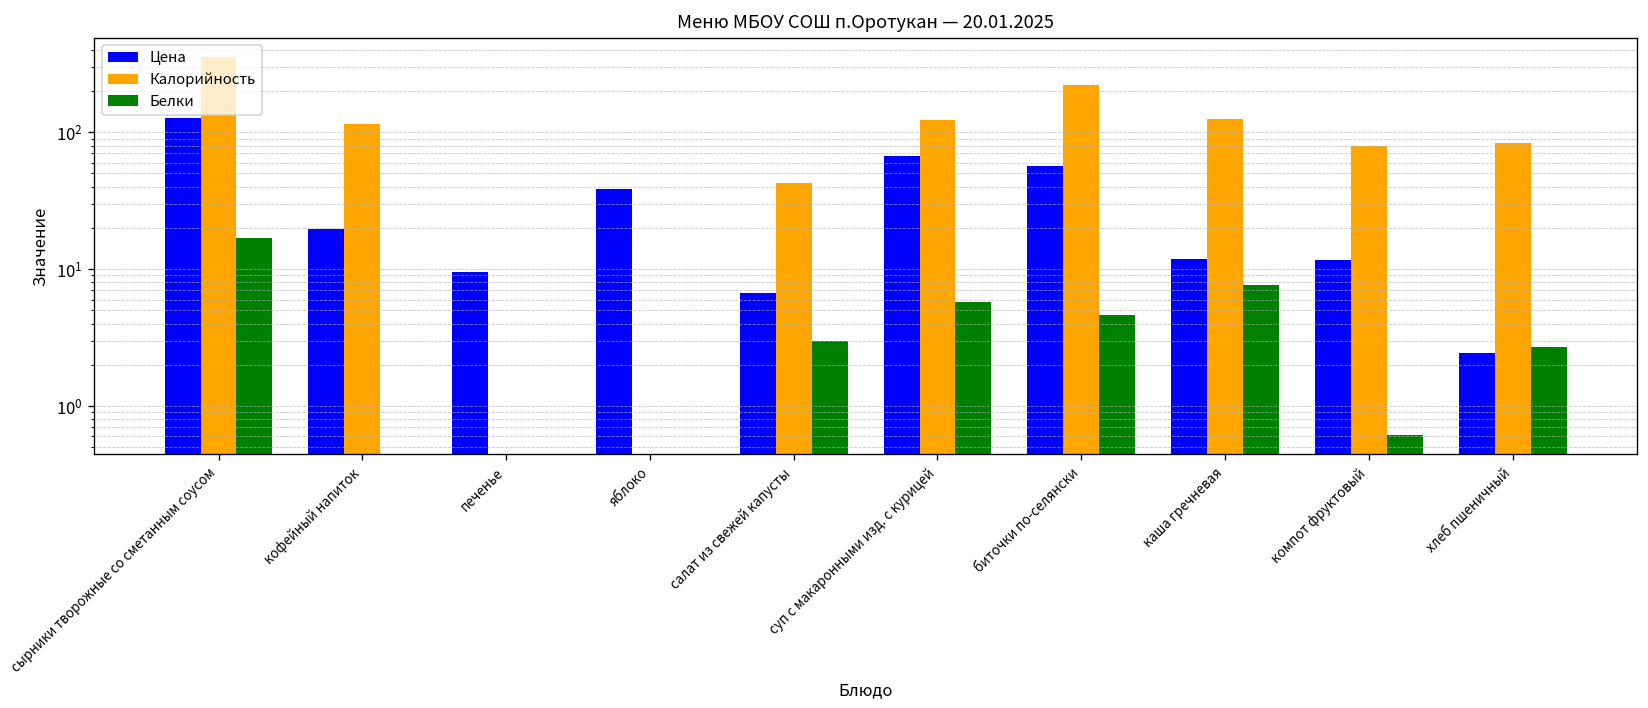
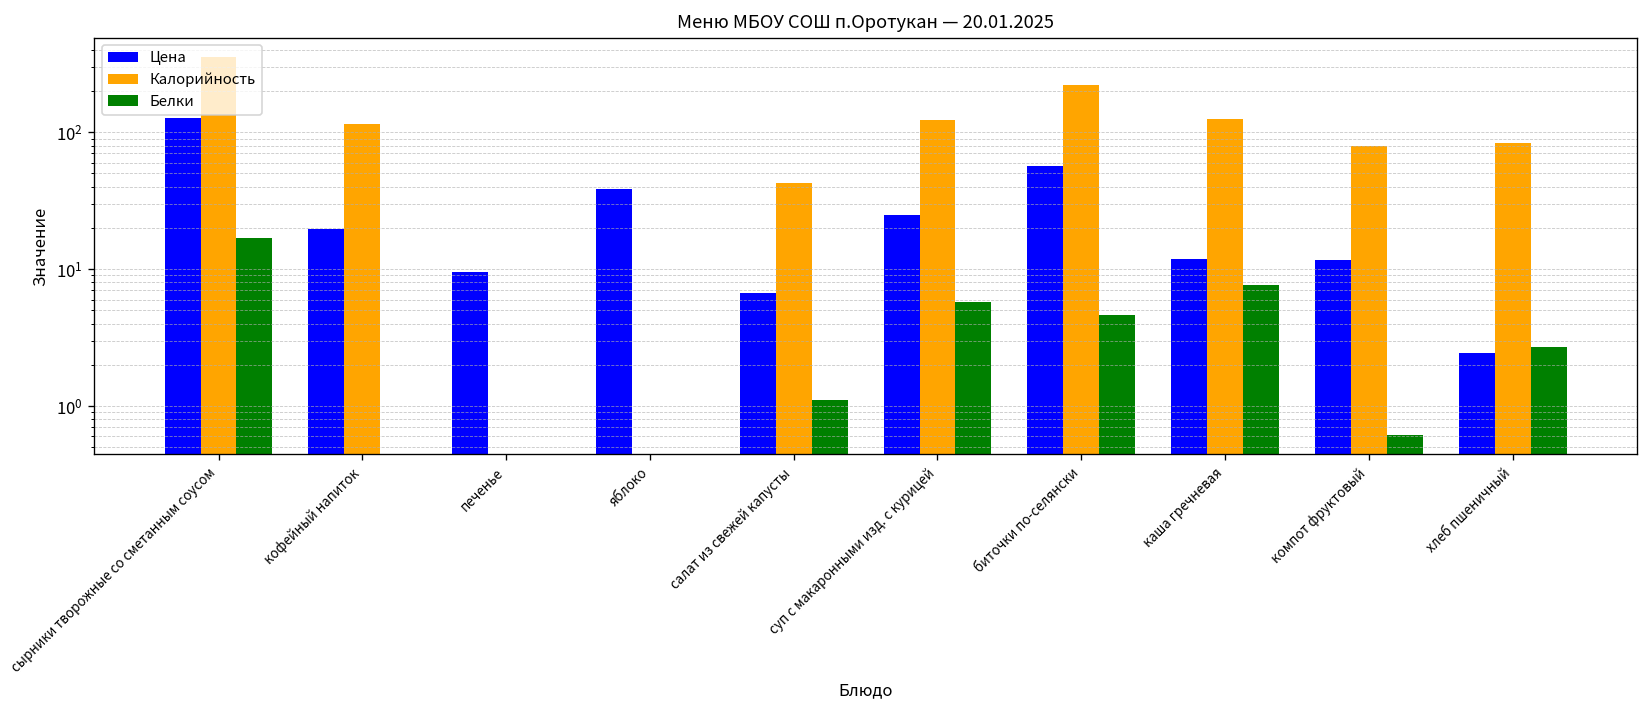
Белки, салат из свежей капусты: 3.0 -> 1.1
Цена, суп с макаронными изд. с курицей: 70 -> 25
